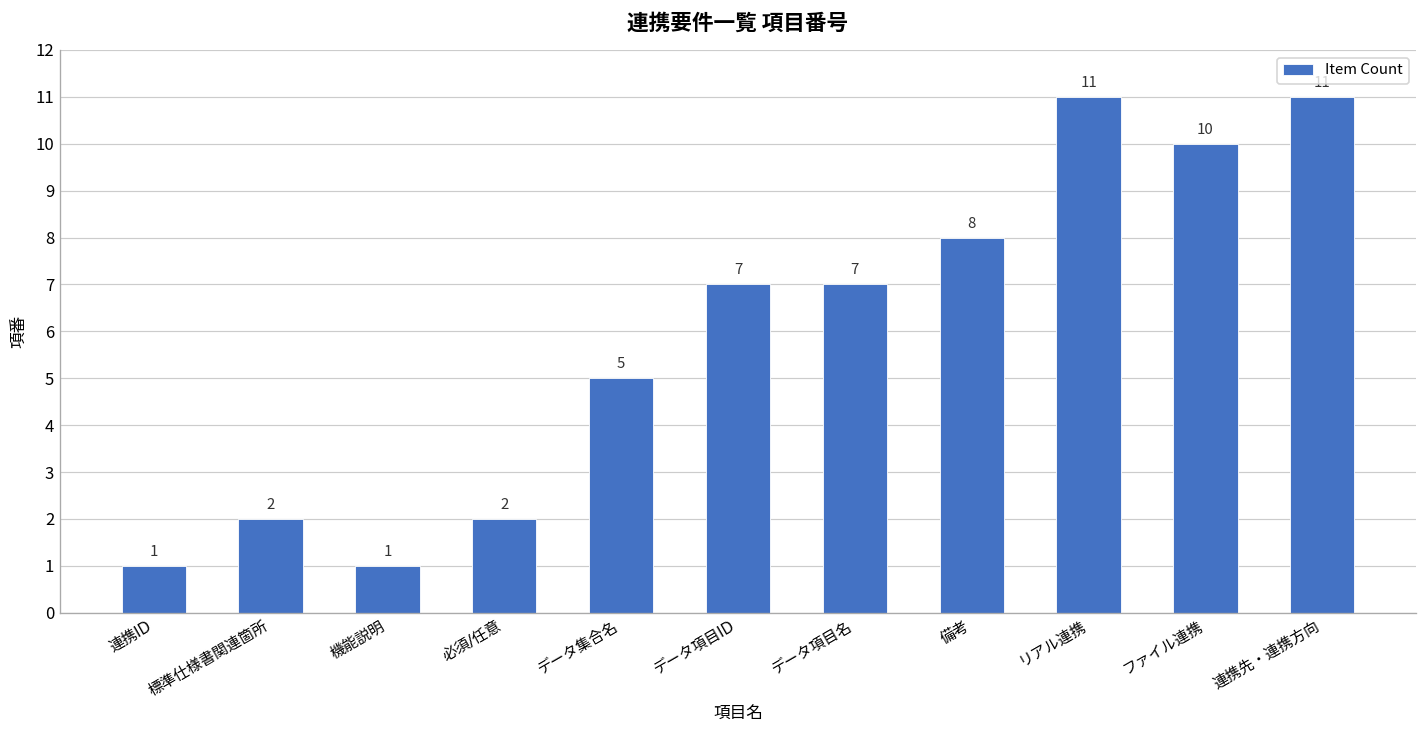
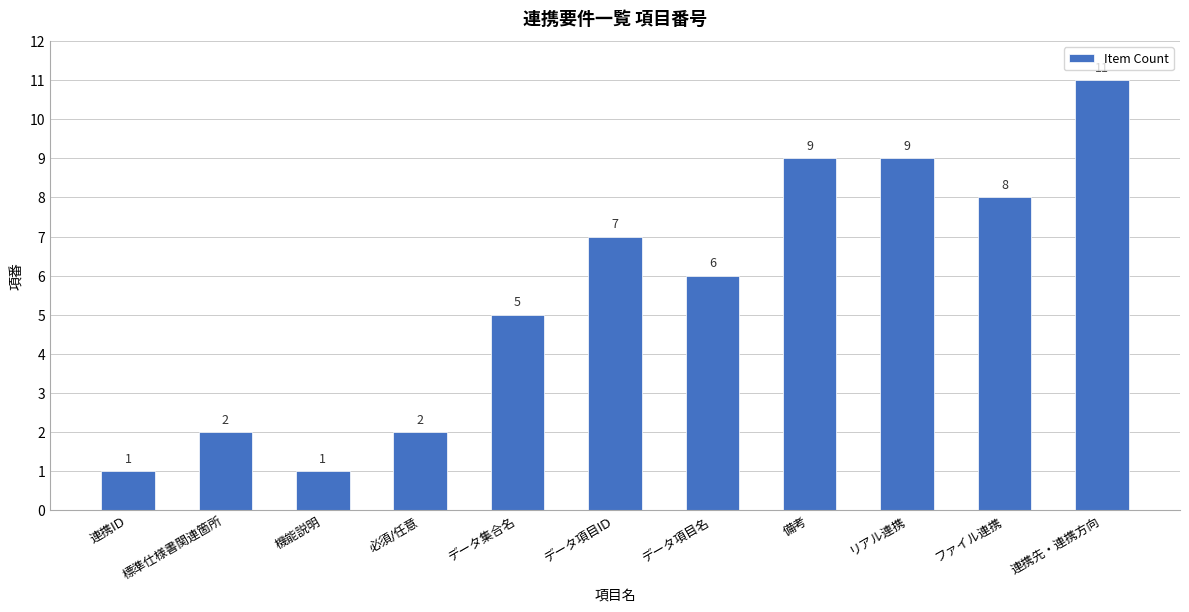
データ項目名: 7 -> 6
備考: 8 -> 9
リアル連携: 11 -> 9
ファイル連携: 10 -> 8
